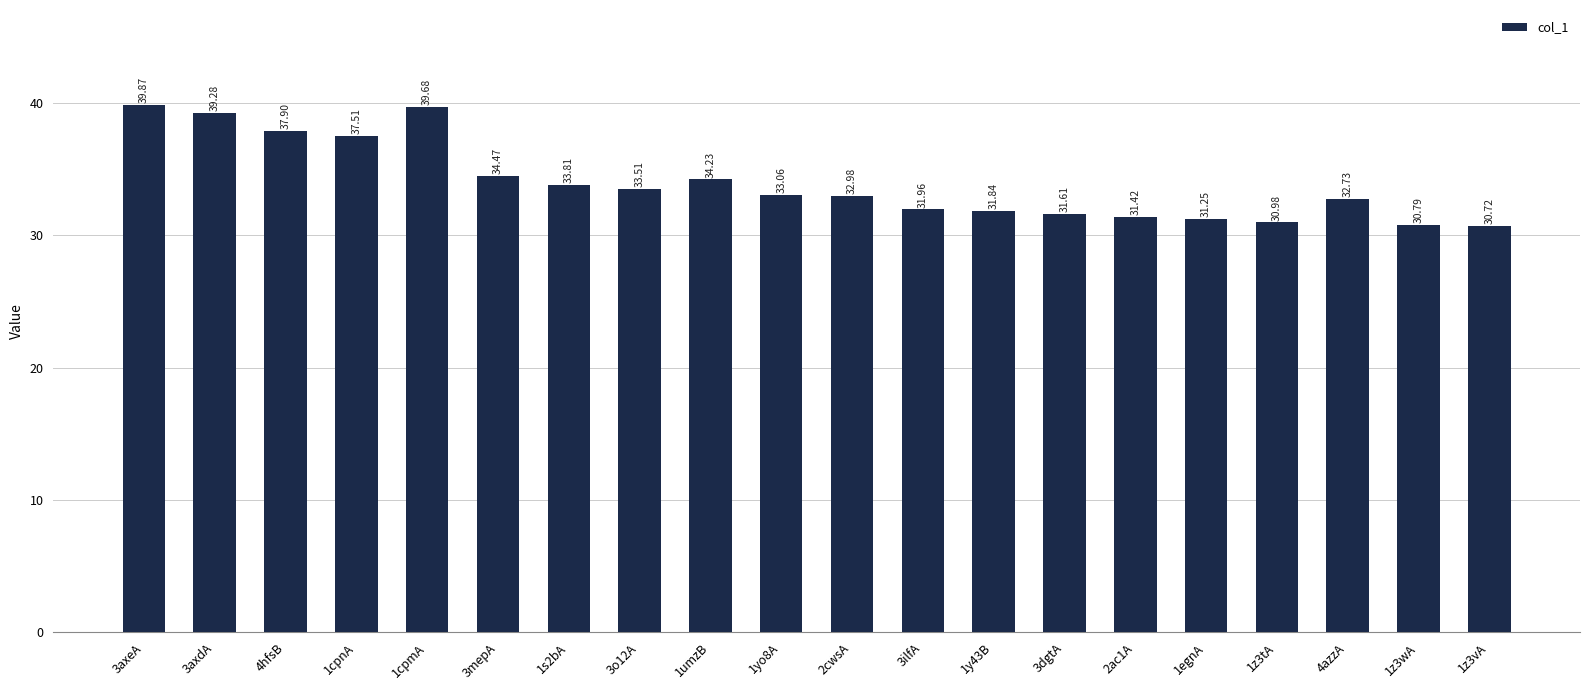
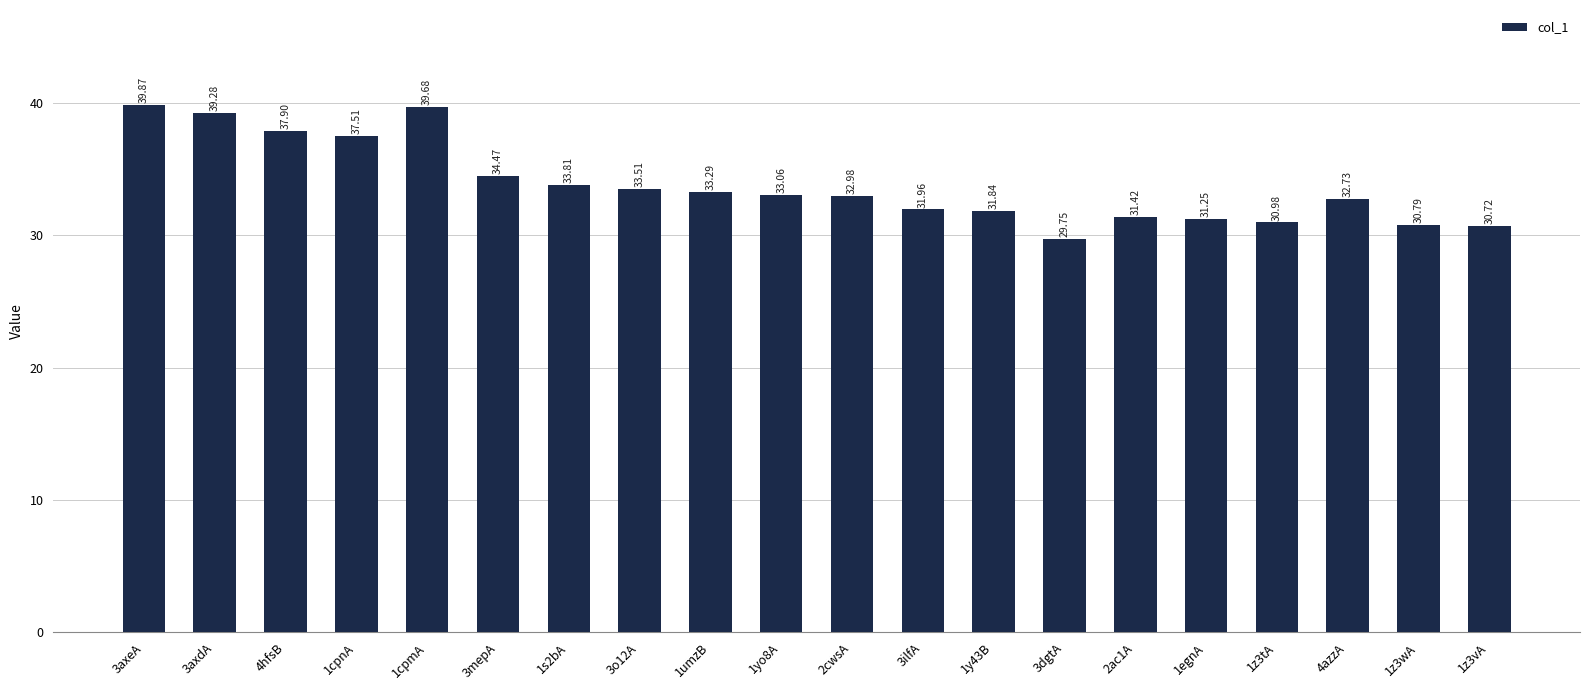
1umzB: 34.23 -> 33.29
3dgtA: 31.61 -> 29.75
